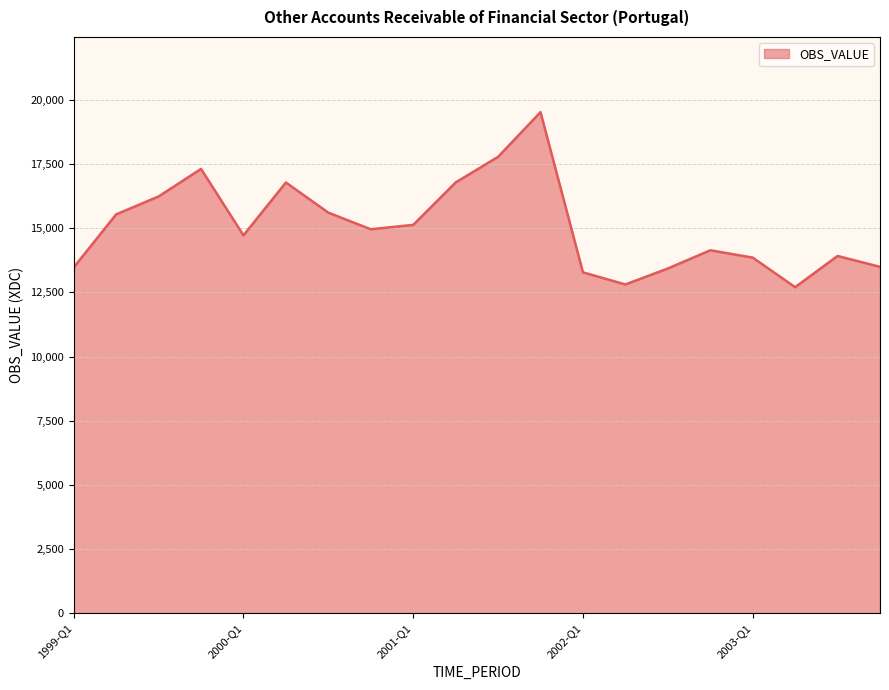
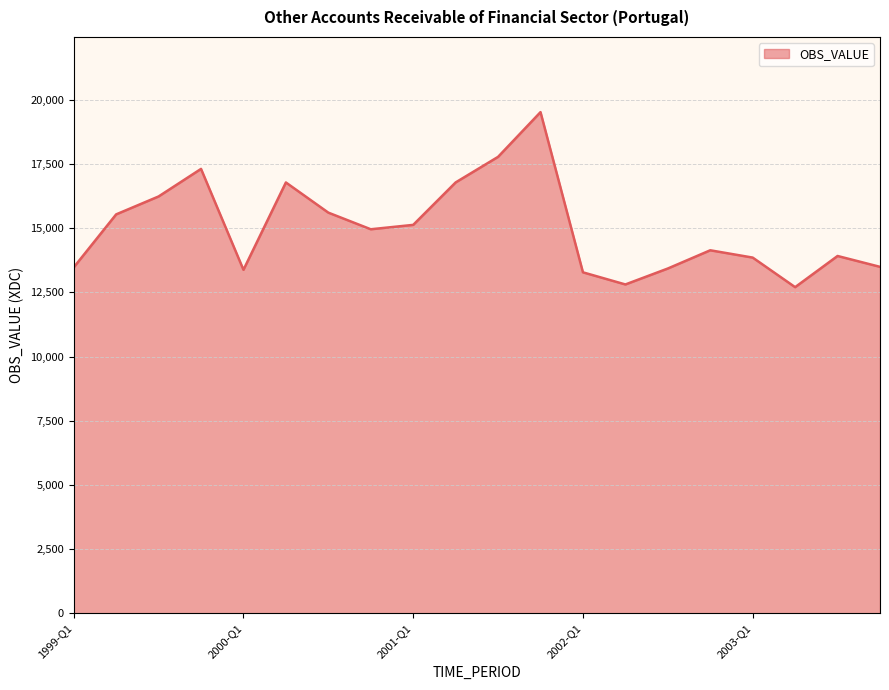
2000-Q1: 14,700 -> 13,400
